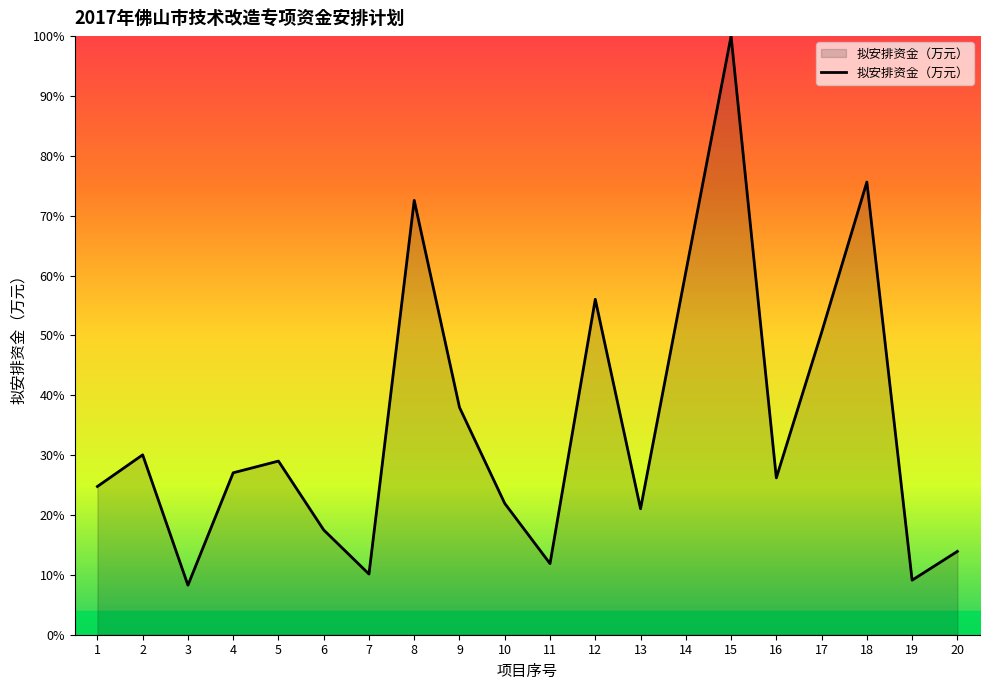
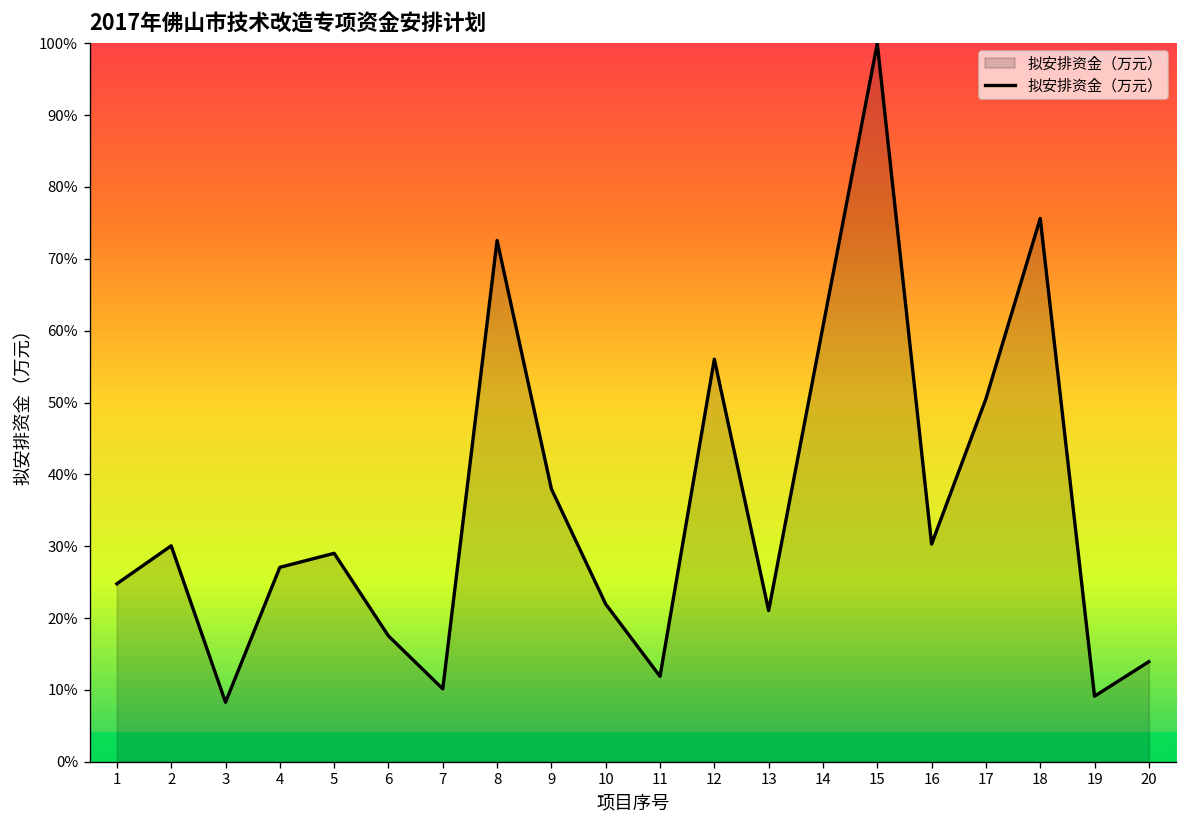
拟安排资金（万元）, 16: 26% -> 30%
